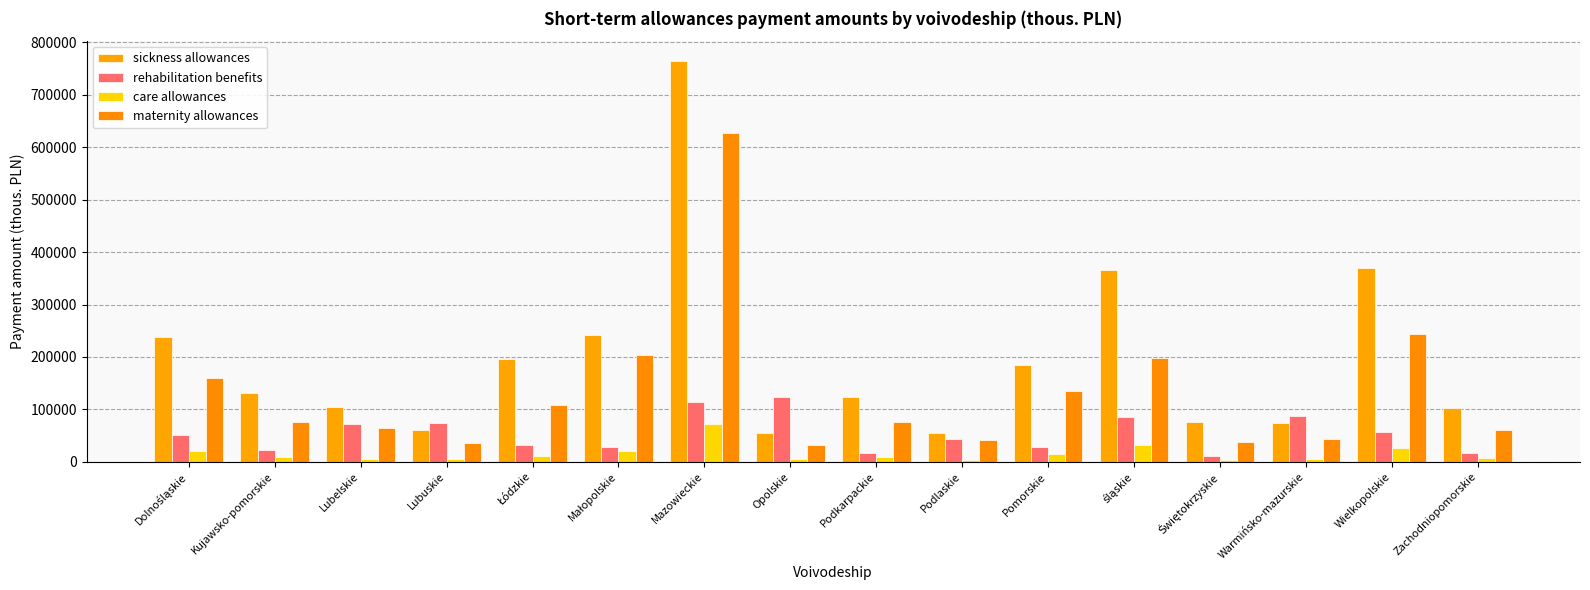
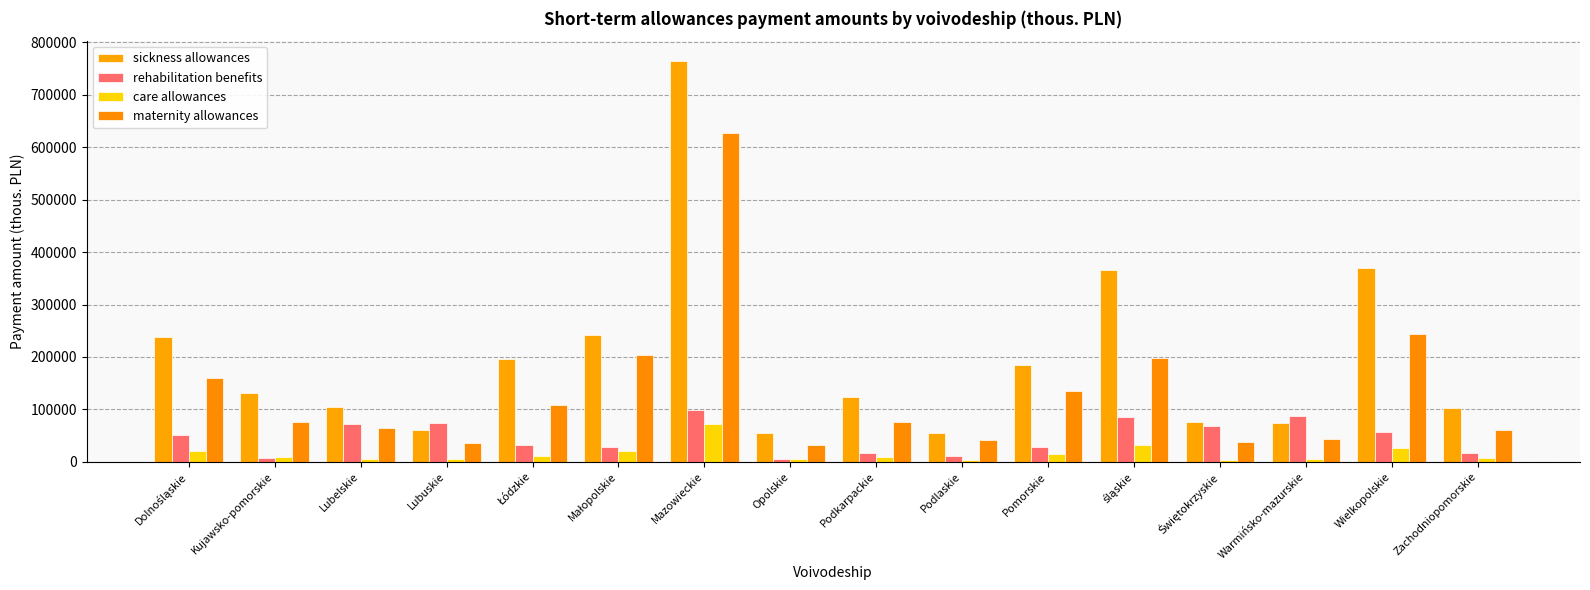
rehabilitation benefits, Kujawsko-pomorskie: 20000 -> 10000
rehabilitation benefits, Mazowieckie: 110000 -> 100000
rehabilitation benefits, Opolskie: 120000 -> 10000
rehabilitation benefits, Podlaskie: 40000 -> 10000
rehabilitation benefits, Świętokrzyskie: 10000 -> 70000
